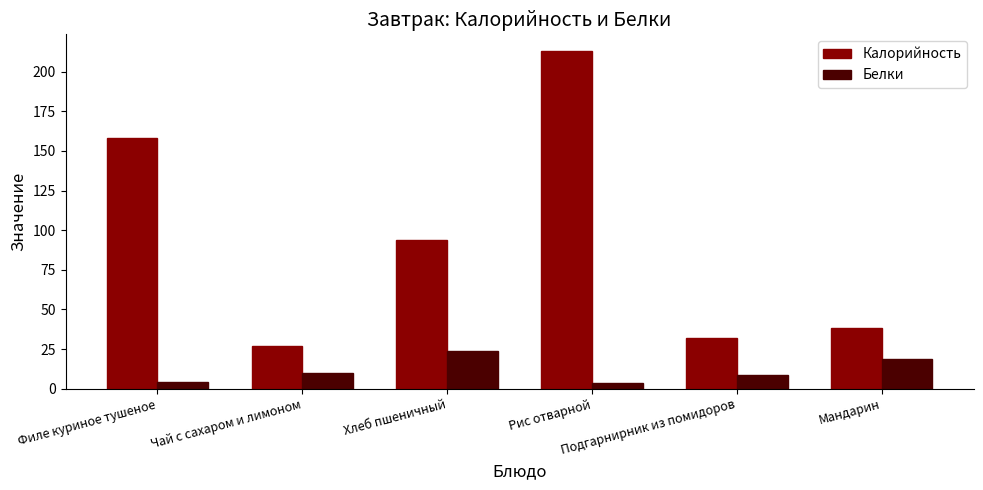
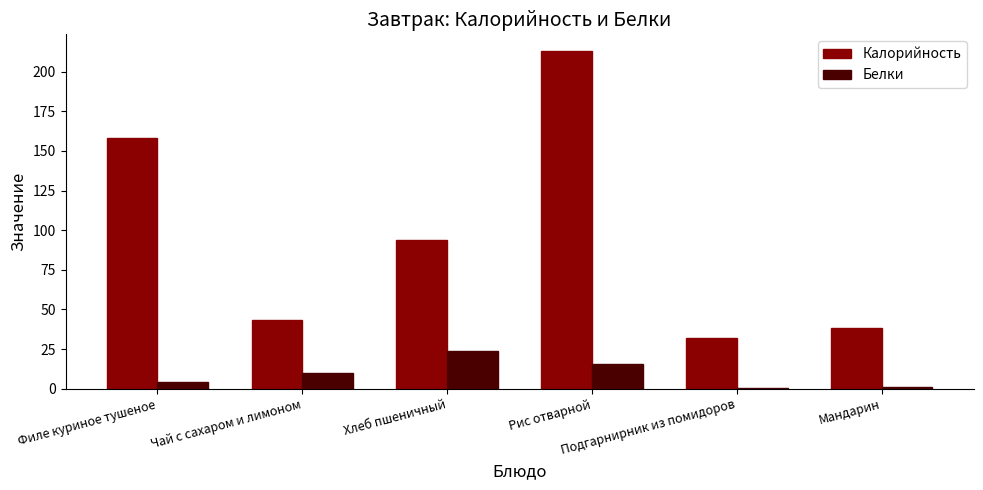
Калорийность, Чай с сахаром и лимоном: 27 -> 43
Белки, Рис отварной: 4 -> 16
Белки, Подгарнирник из помидоров: 9 -> 0
Белки, Мандарин: 19 -> 1
